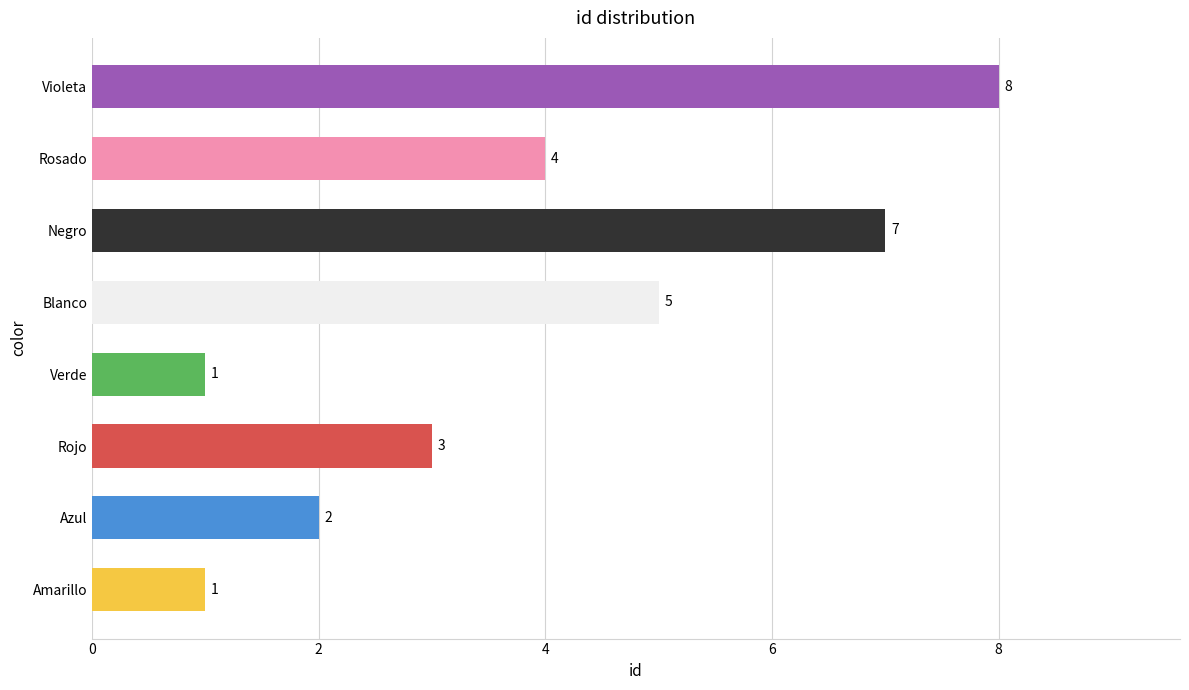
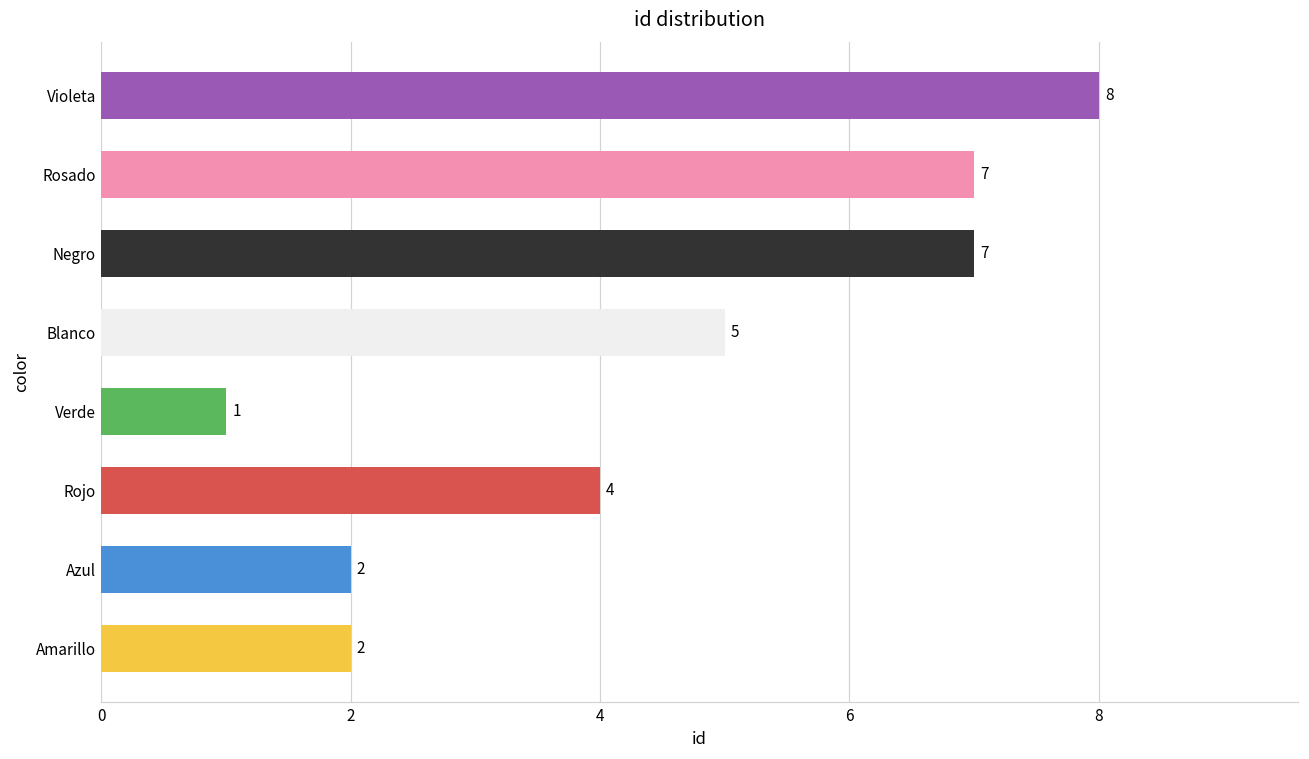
Rosado: 4 -> 7
Rojo: 3 -> 4
Amarillo: 1 -> 2
